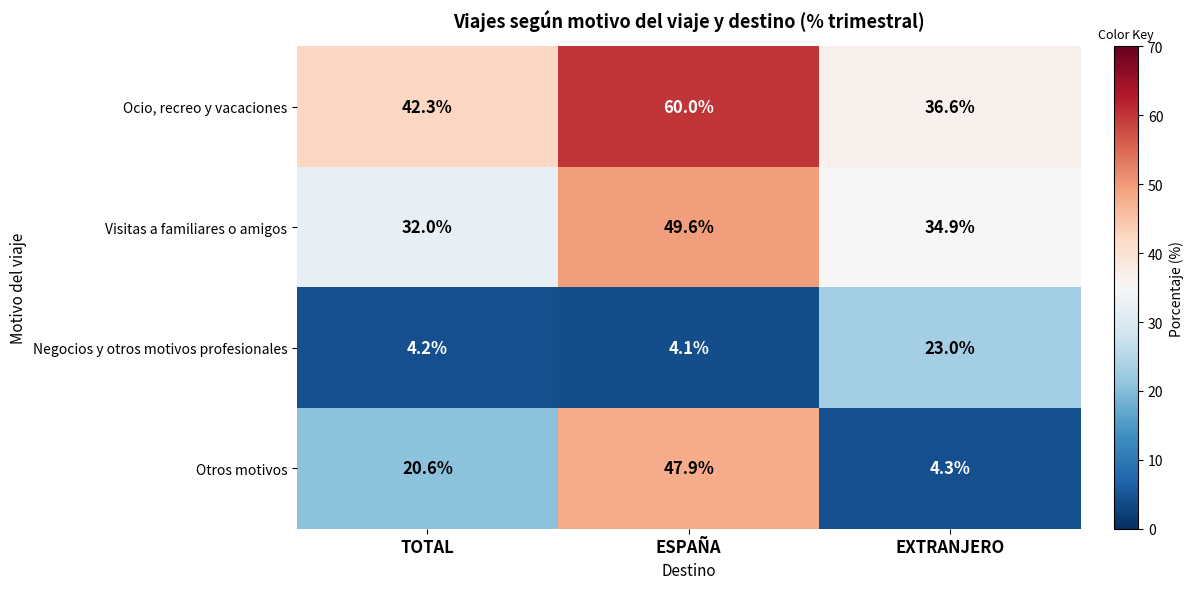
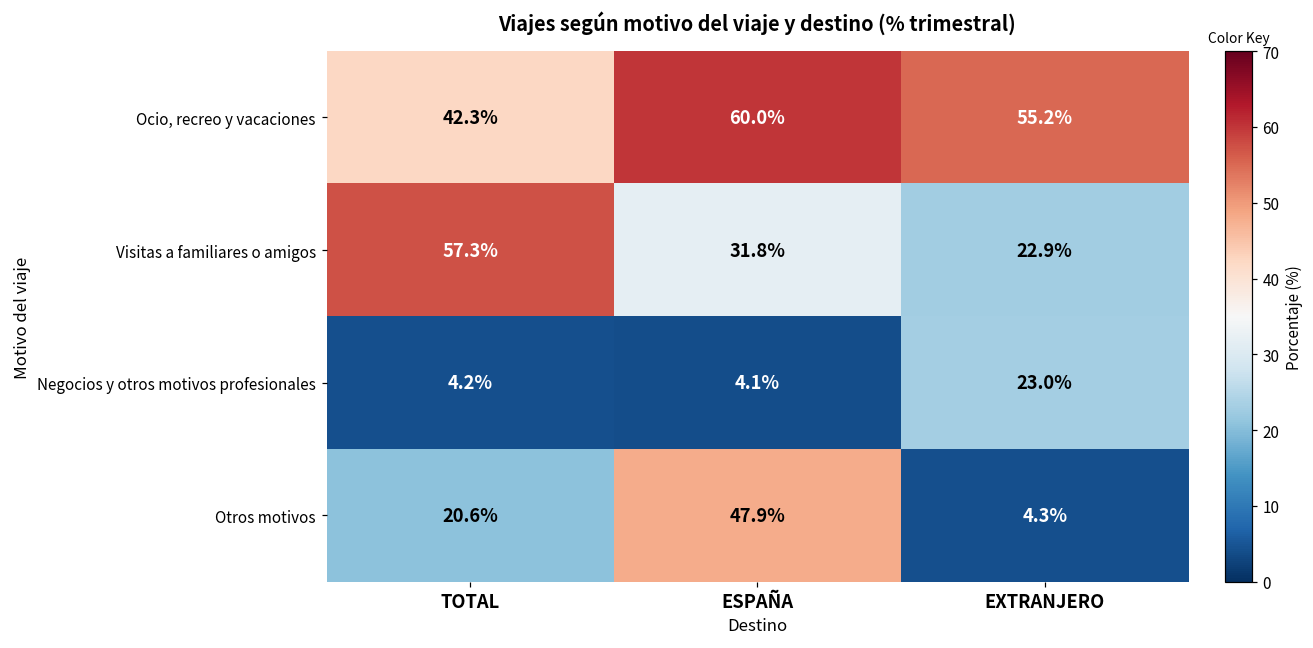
Ocio, recreo y vacaciones, EXTRANJERO: 36.6% -> 55.2%
Visitas a familiares o amigos, TOTAL: 32.0% -> 57.3%
Visitas a familiares o amigos, ESPAÑA: 49.6% -> 31.8%
Visitas a familiares o amigos, EXTRANJERO: 34.9% -> 22.9%
